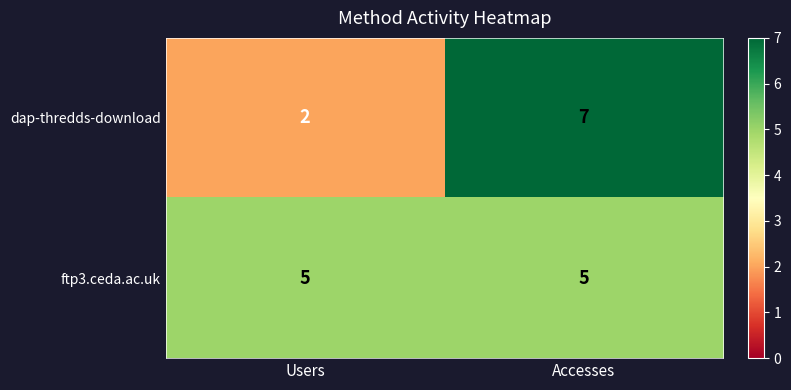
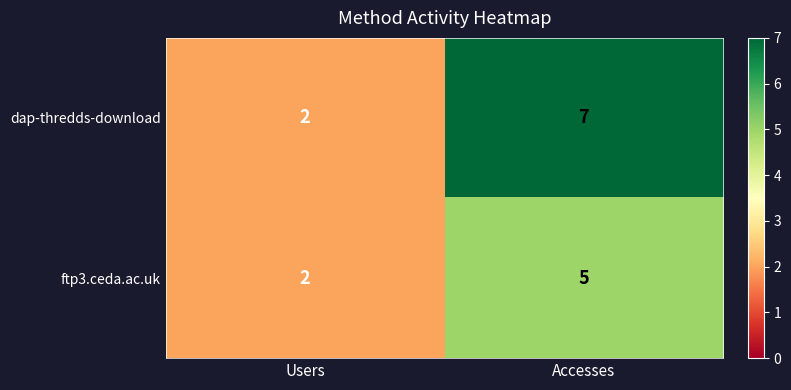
ftp3.ceda.ac.uk, Users: 5 -> 2
